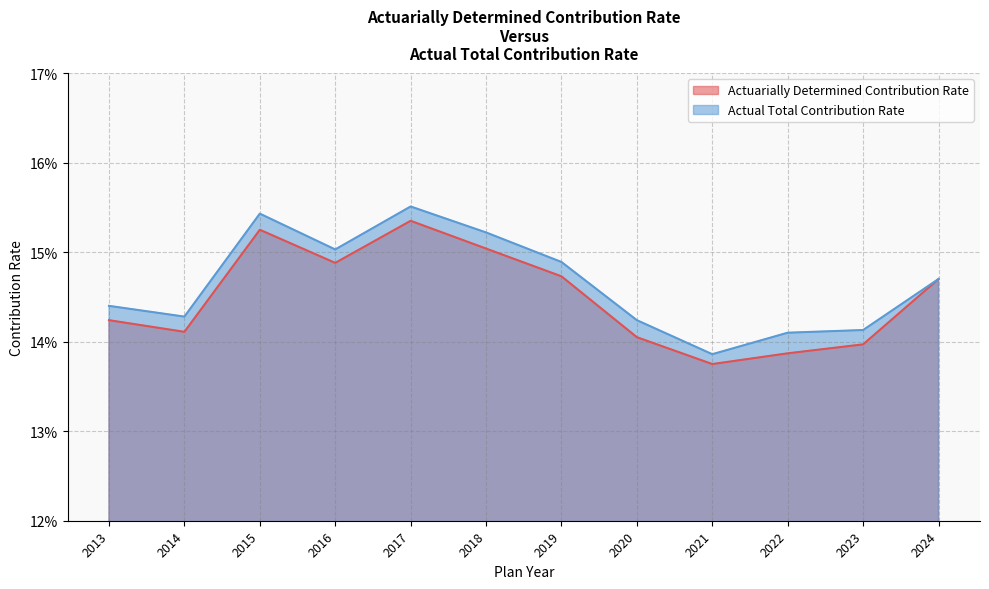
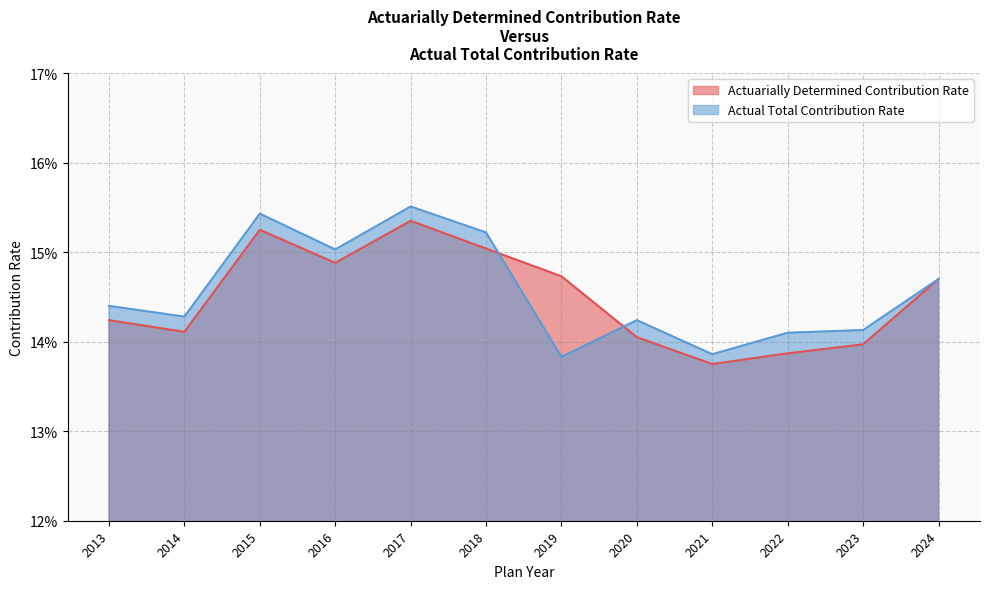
Actual Total Contribution Rate, 2019: 14.9% -> 13.8%
